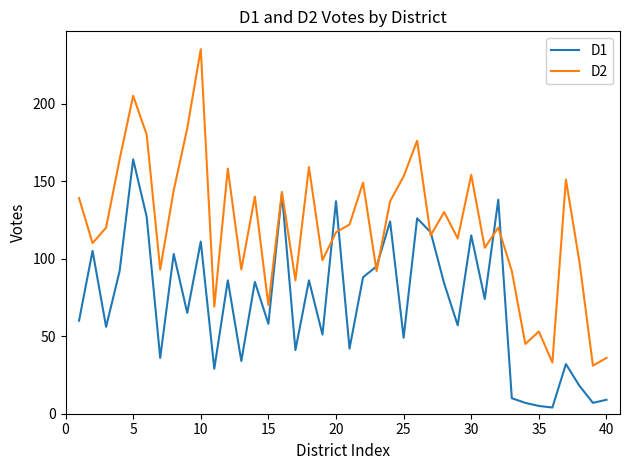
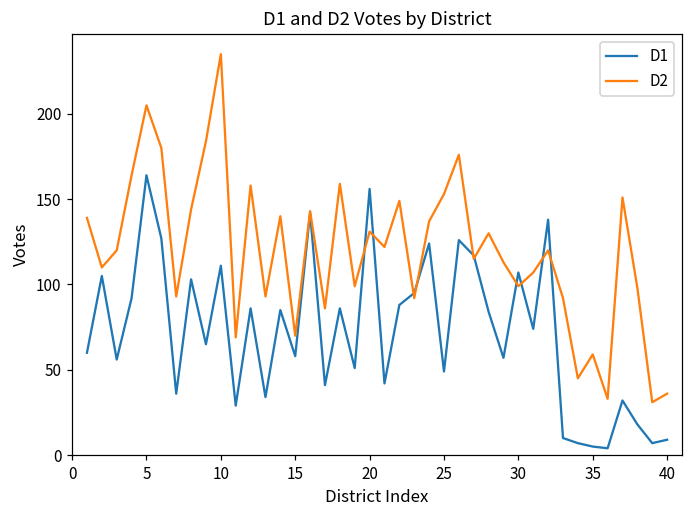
D1, 20: 137 -> 156
D2, 20: 117 -> 131
D1, 30: 115 -> 107
D2, 30: 154 -> 99
D2, 35: 53 -> 59
